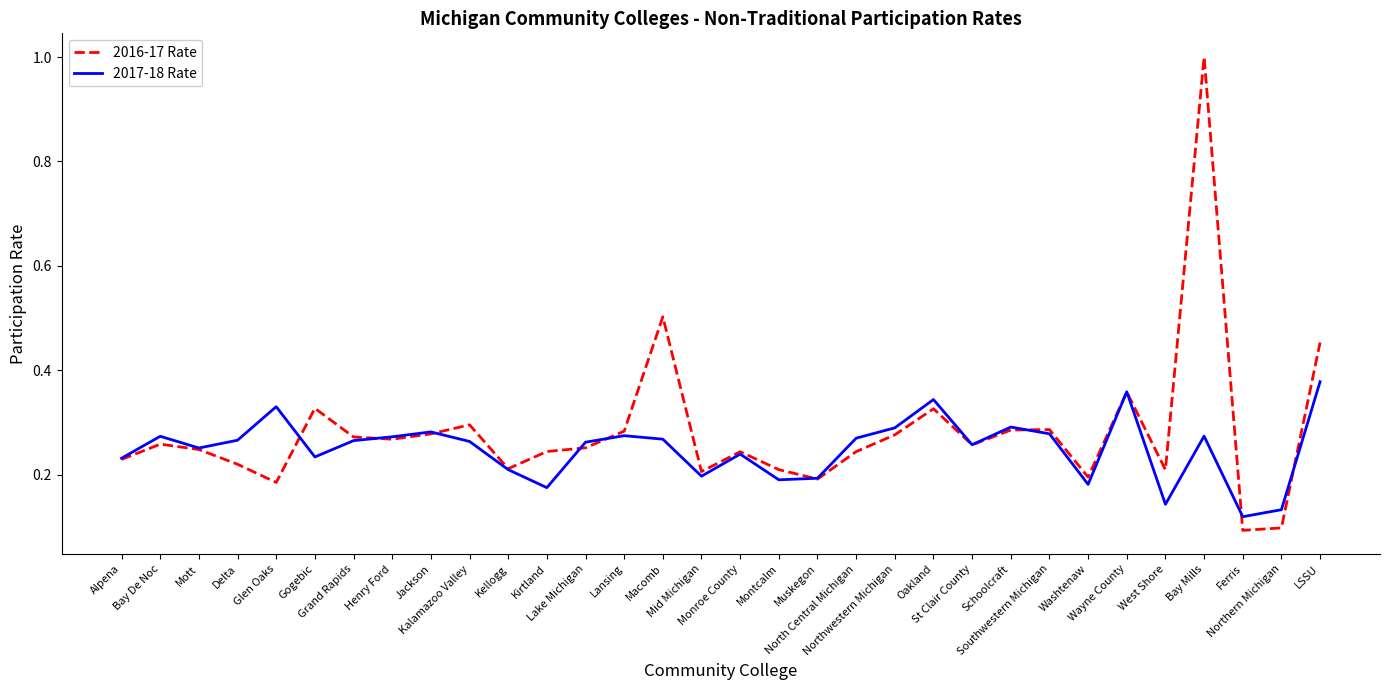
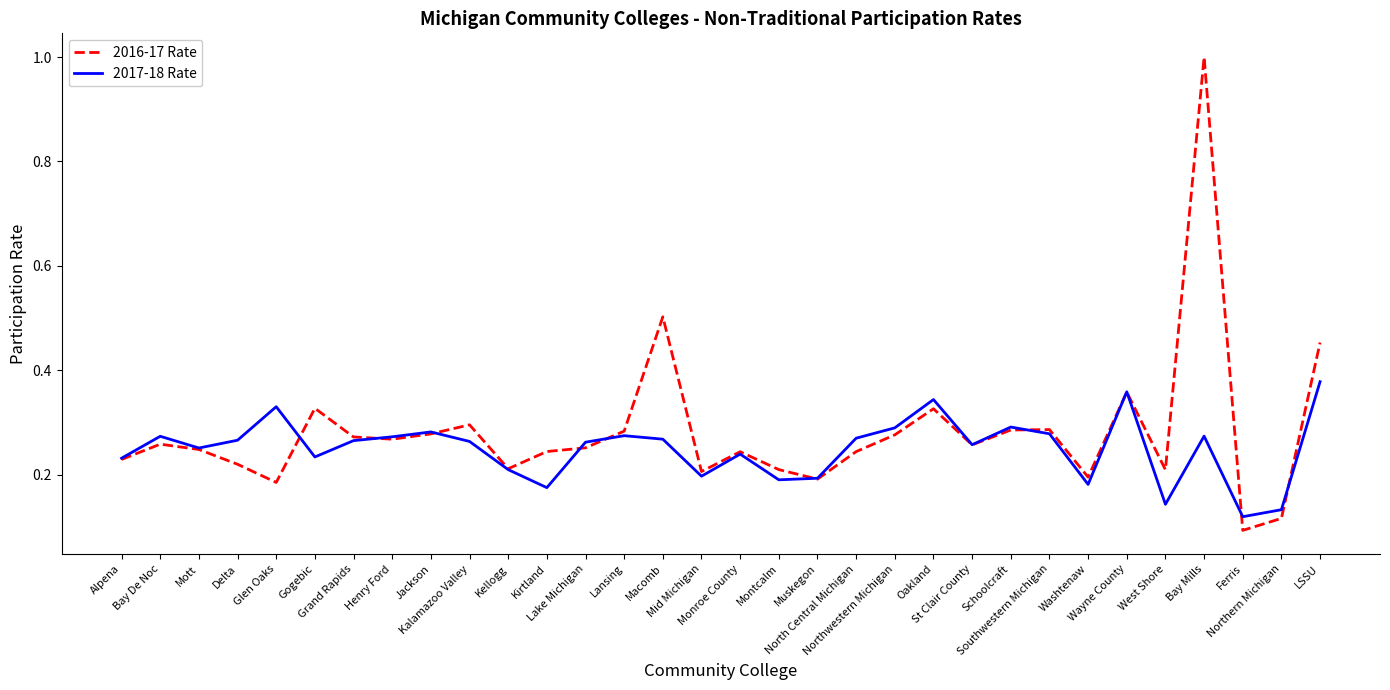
2016-17 Rate, Northern Michigan: 0.10 -> 0.12
